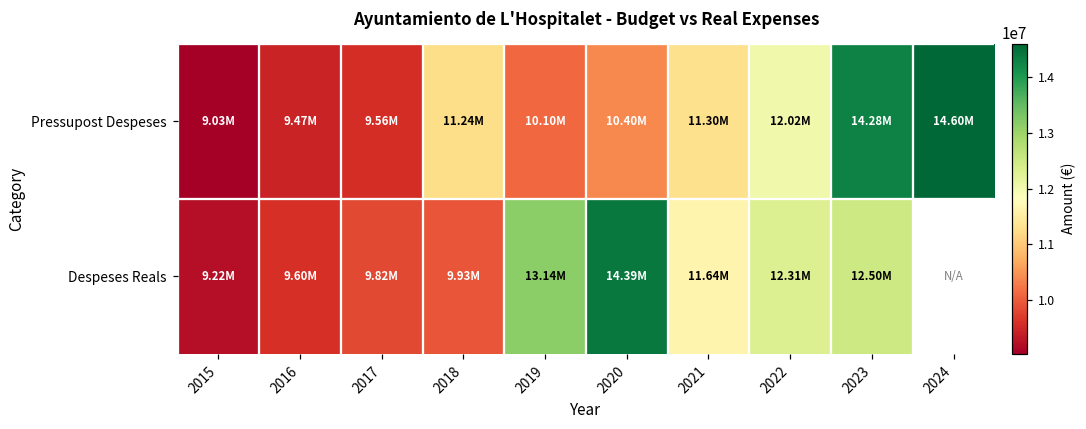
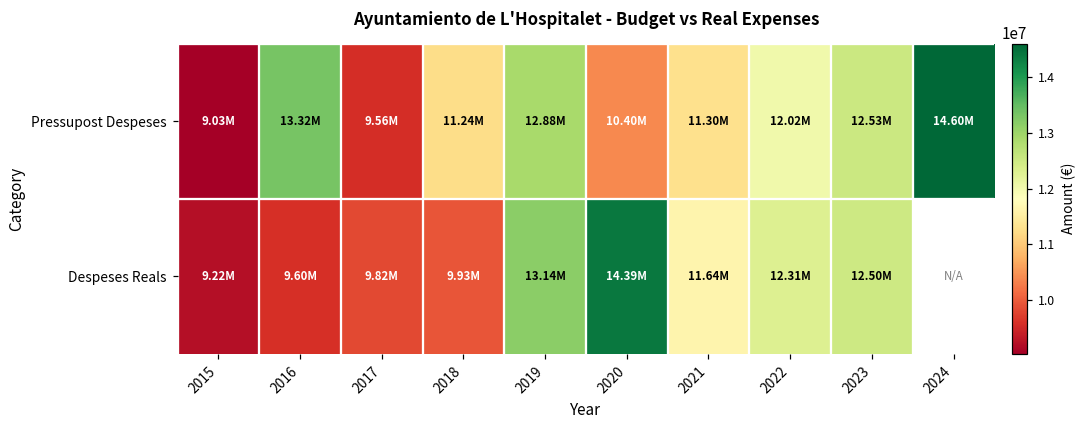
Pressupost Despeses, 2016: 9.47M -> 13.32M
Pressupost Despeses, 2019: 10.10M -> 12.88M
Pressupost Despeses, 2023: 14.28M -> 12.53M
